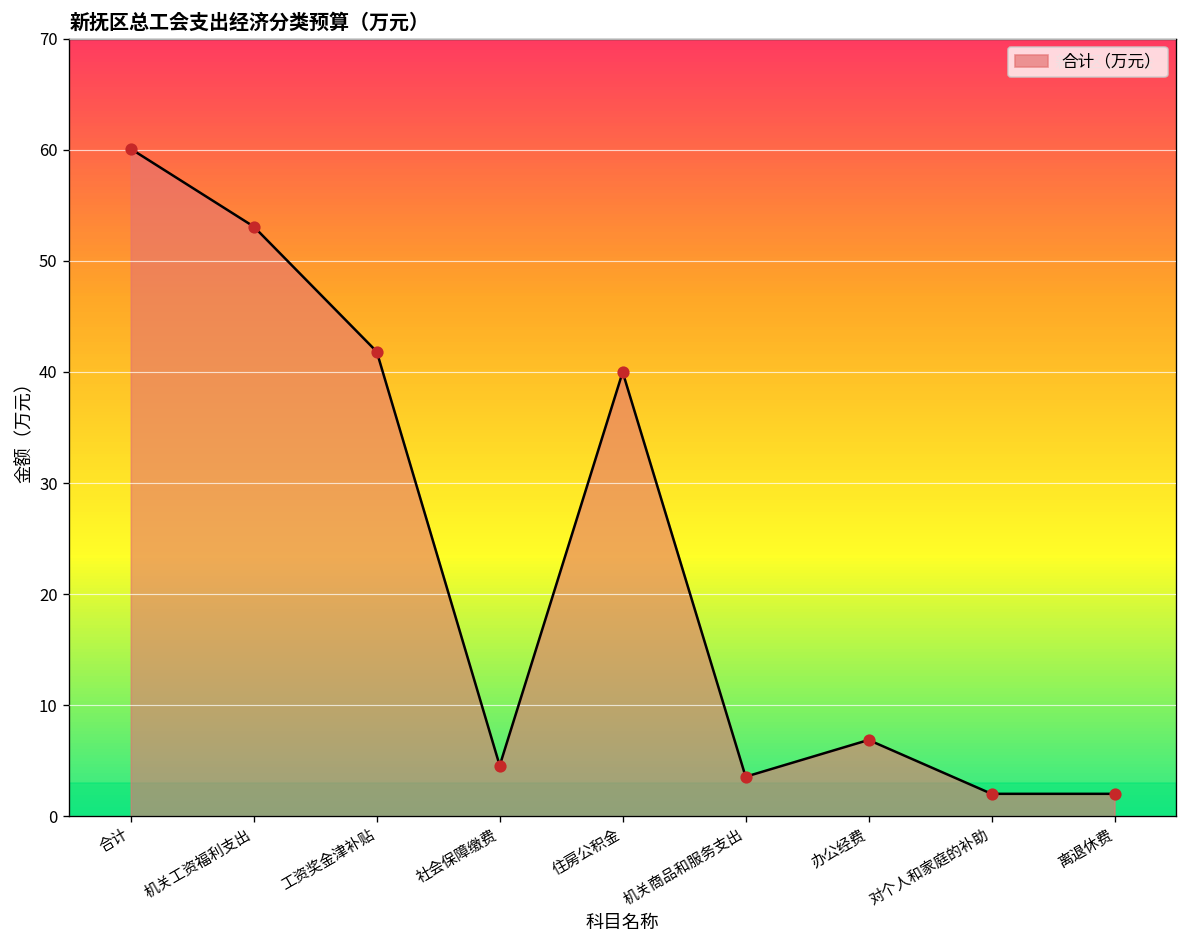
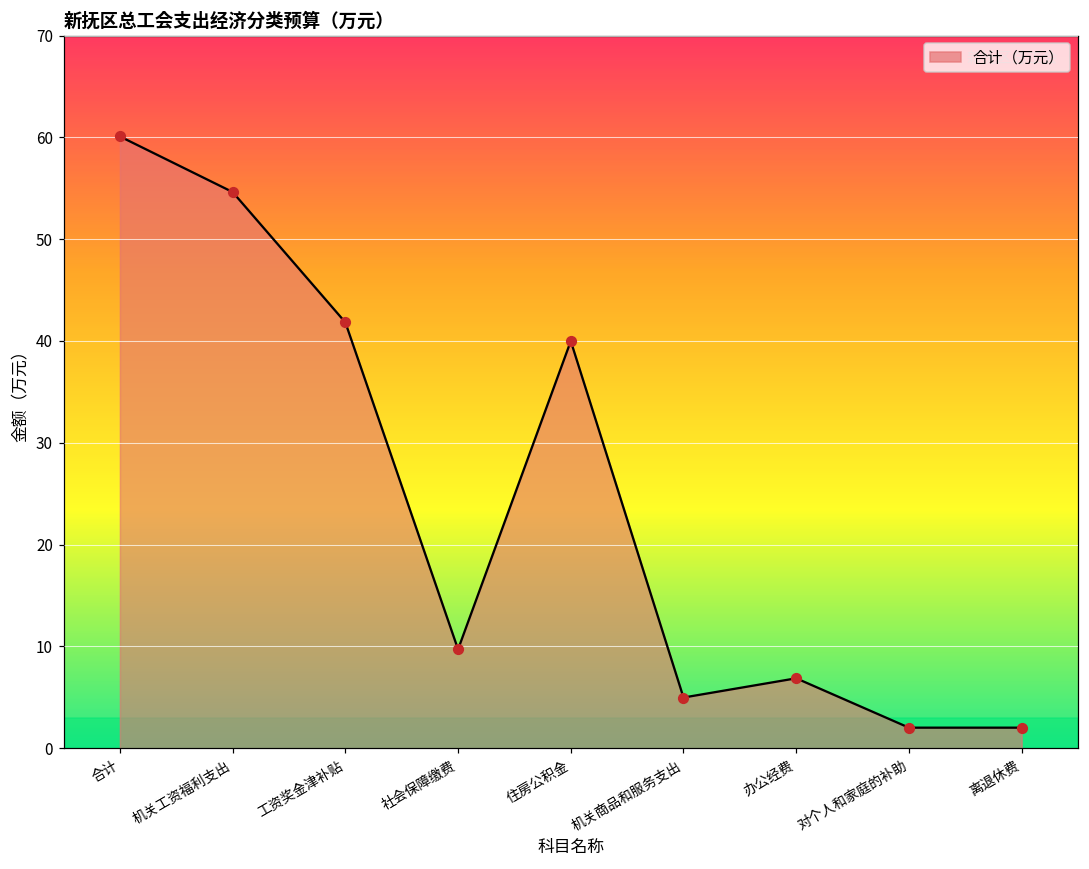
机关工资福利支出: 53 -> 55
社会保障缴费: 5 -> 10
机关商品和服务支出: 4 -> 5
